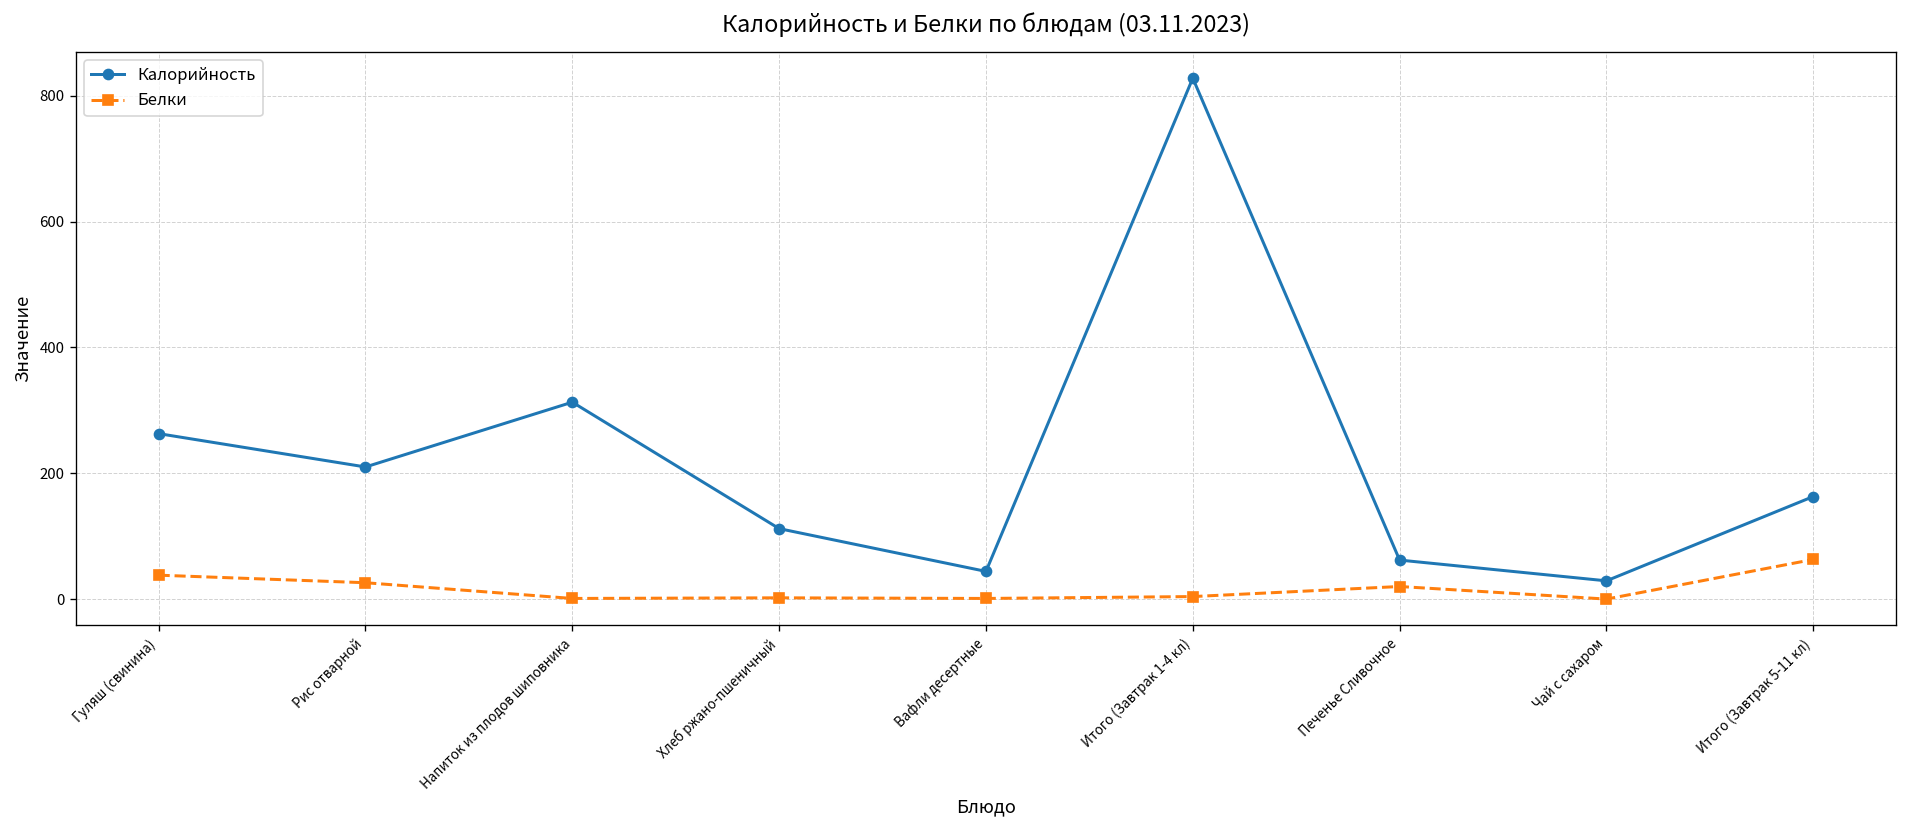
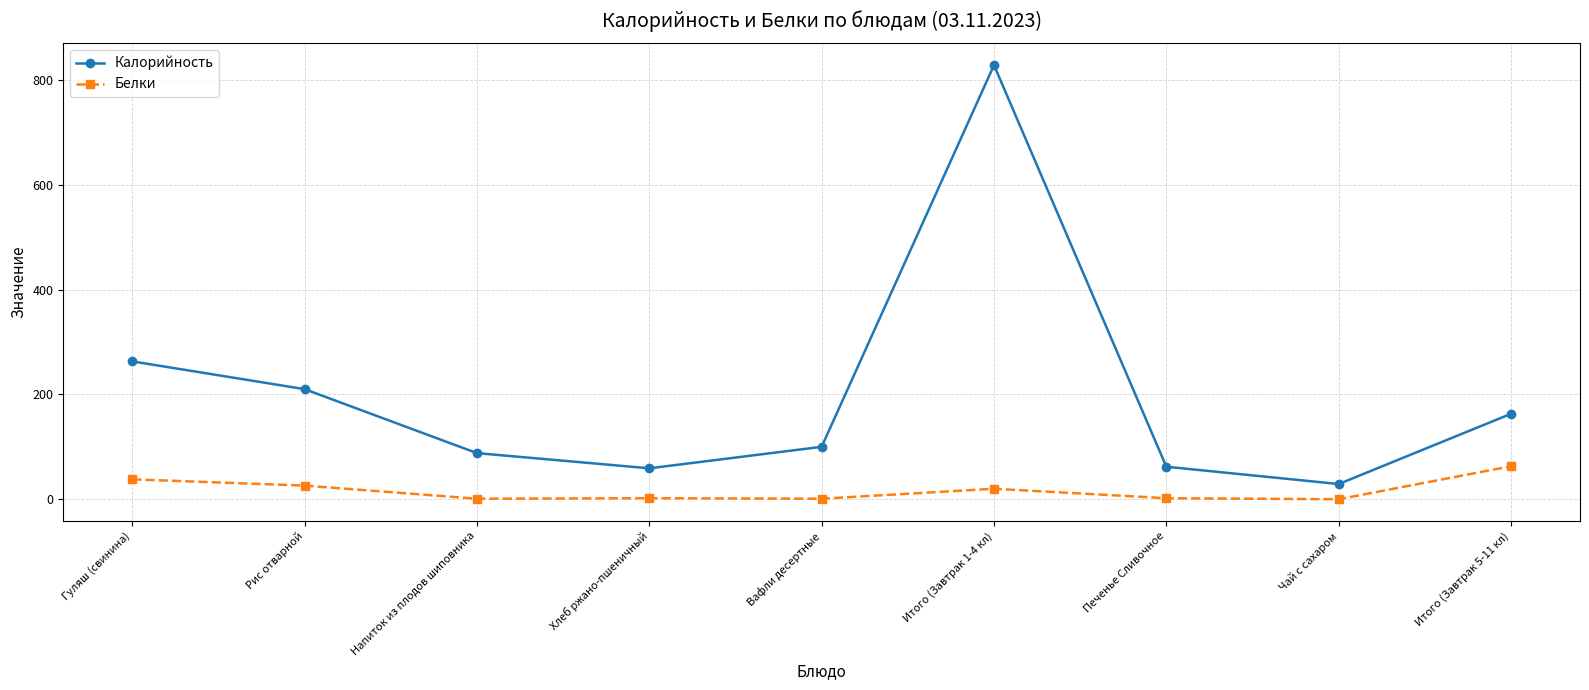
Калорийность, Напиток из плодов шиповника: 310 -> 90
Калорийность, Хлеб ржано-пшеничный: 110 -> 60
Калорийность, Вафли десертные: 40 -> 100
Белки, Итого (Завтрак 1-4 кл): 0 -> 20
Белки, Печенье Сливочное: 20 -> 0
